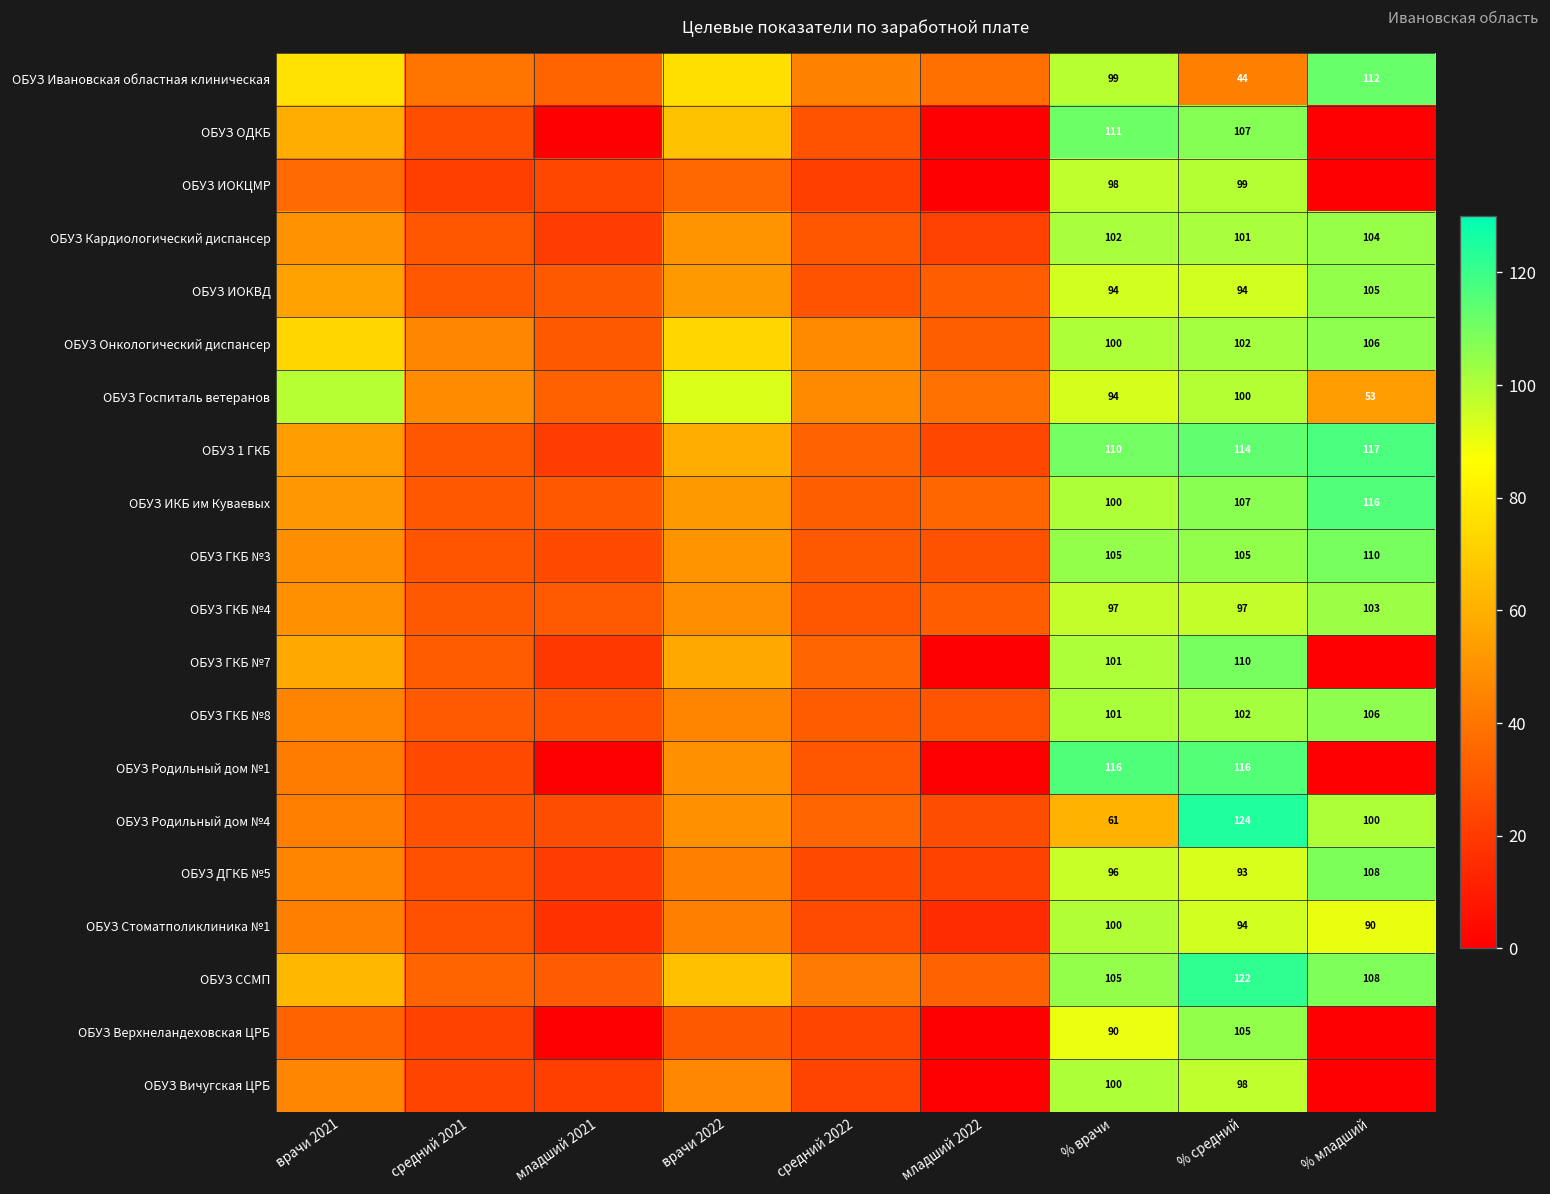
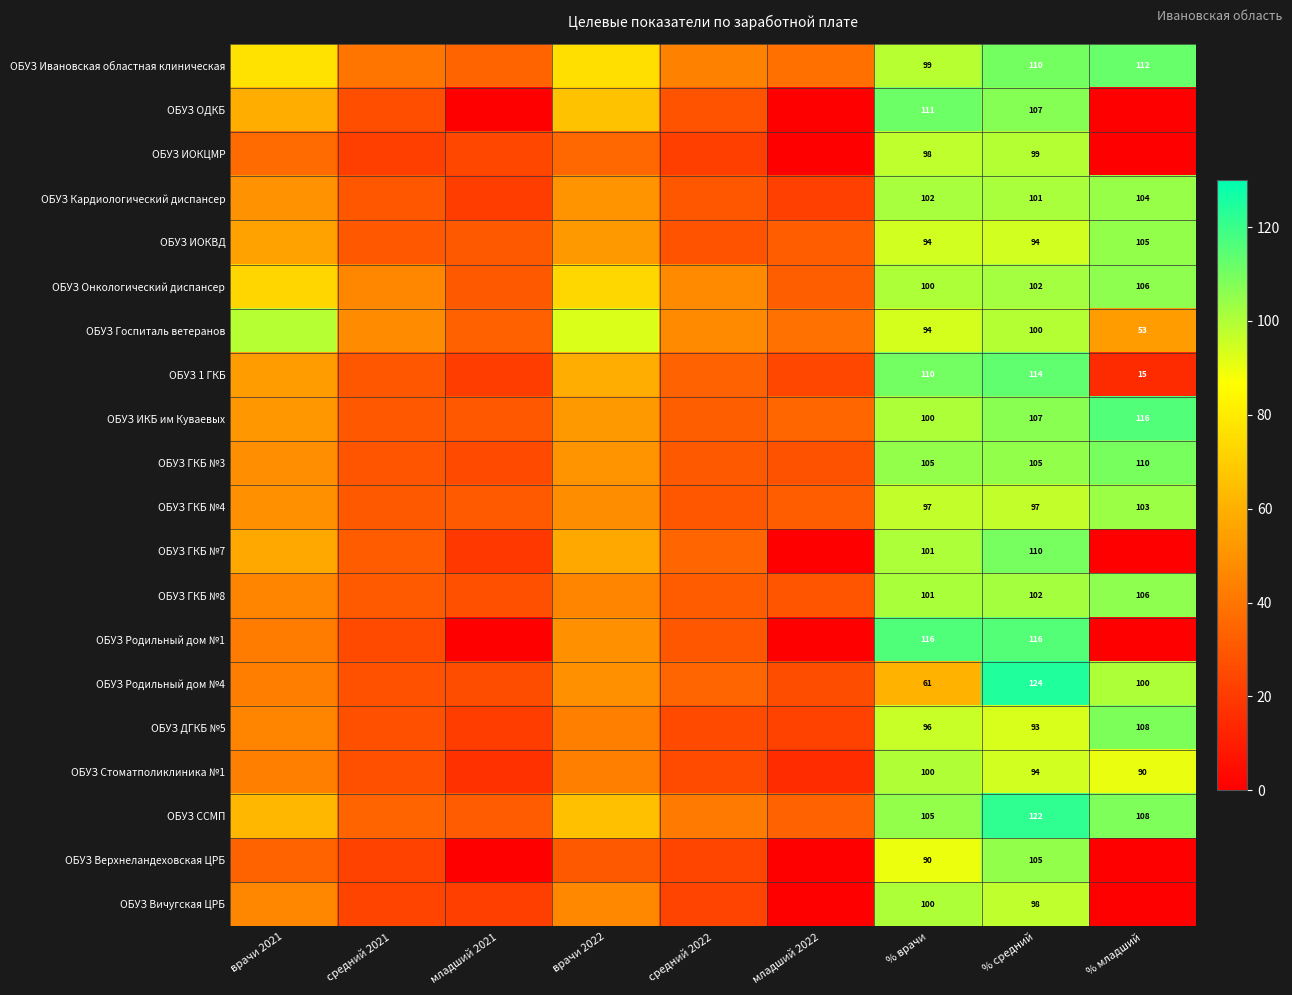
ОБУЗ Ивановская областная клиническая, % средний: 44 -> 110
ОБУЗ 1 ГКБ, % младший: 117 -> 15
